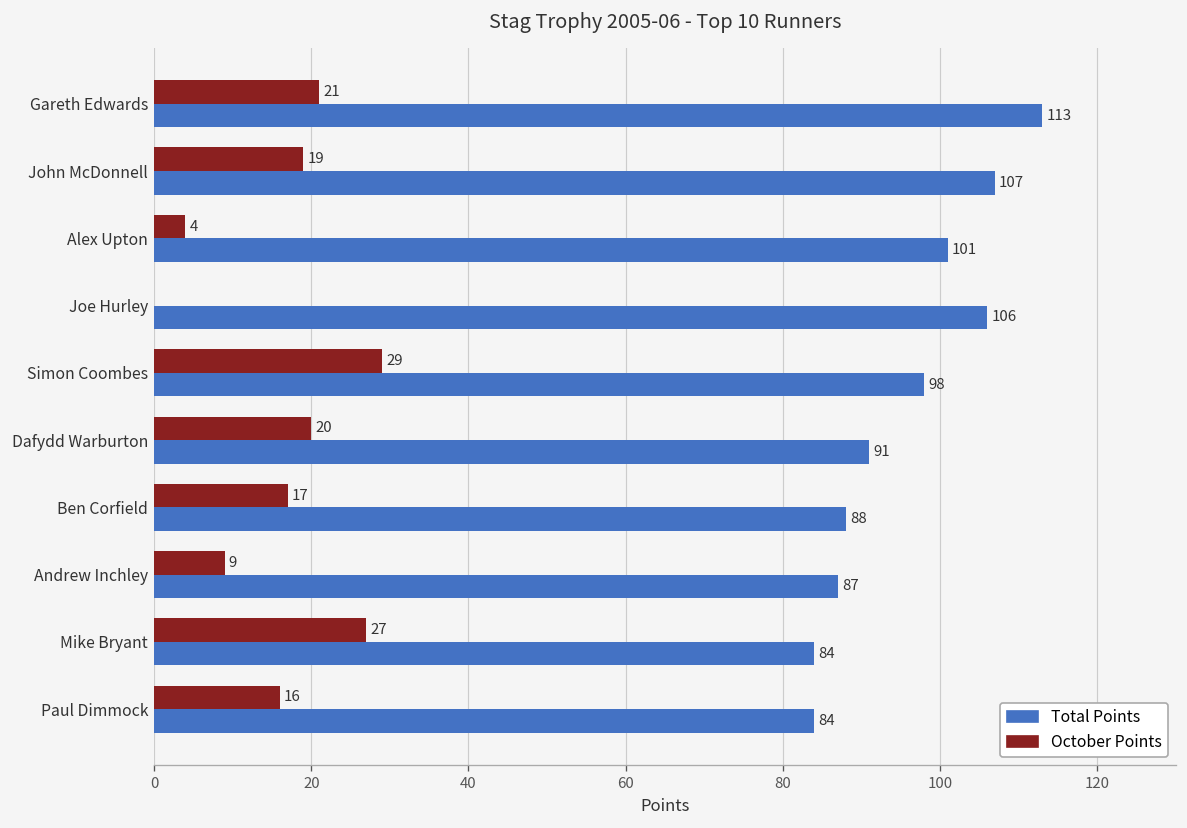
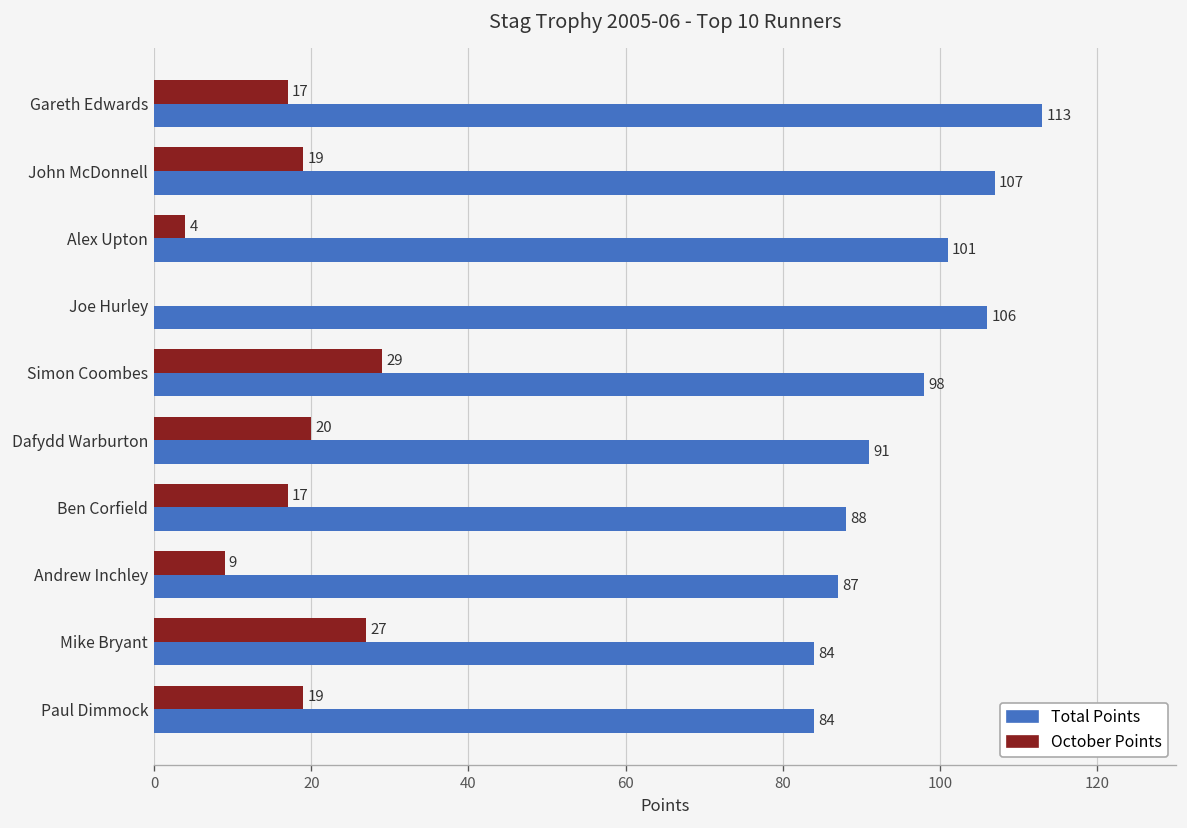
October Points, Gareth Edwards: 21 -> 17
October Points, Paul Dimmock: 16 -> 19
